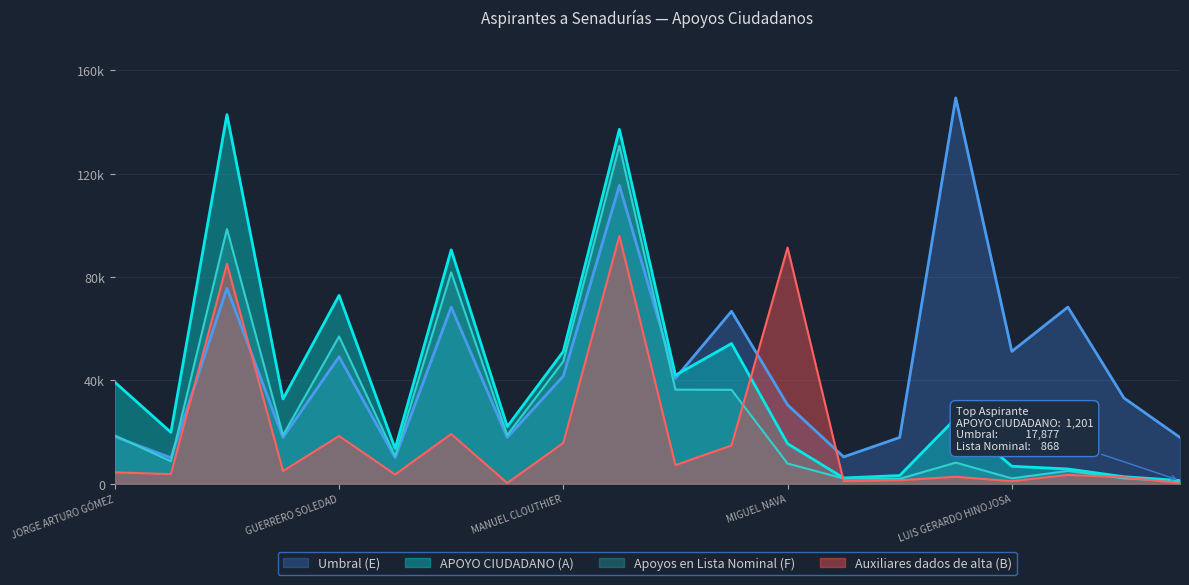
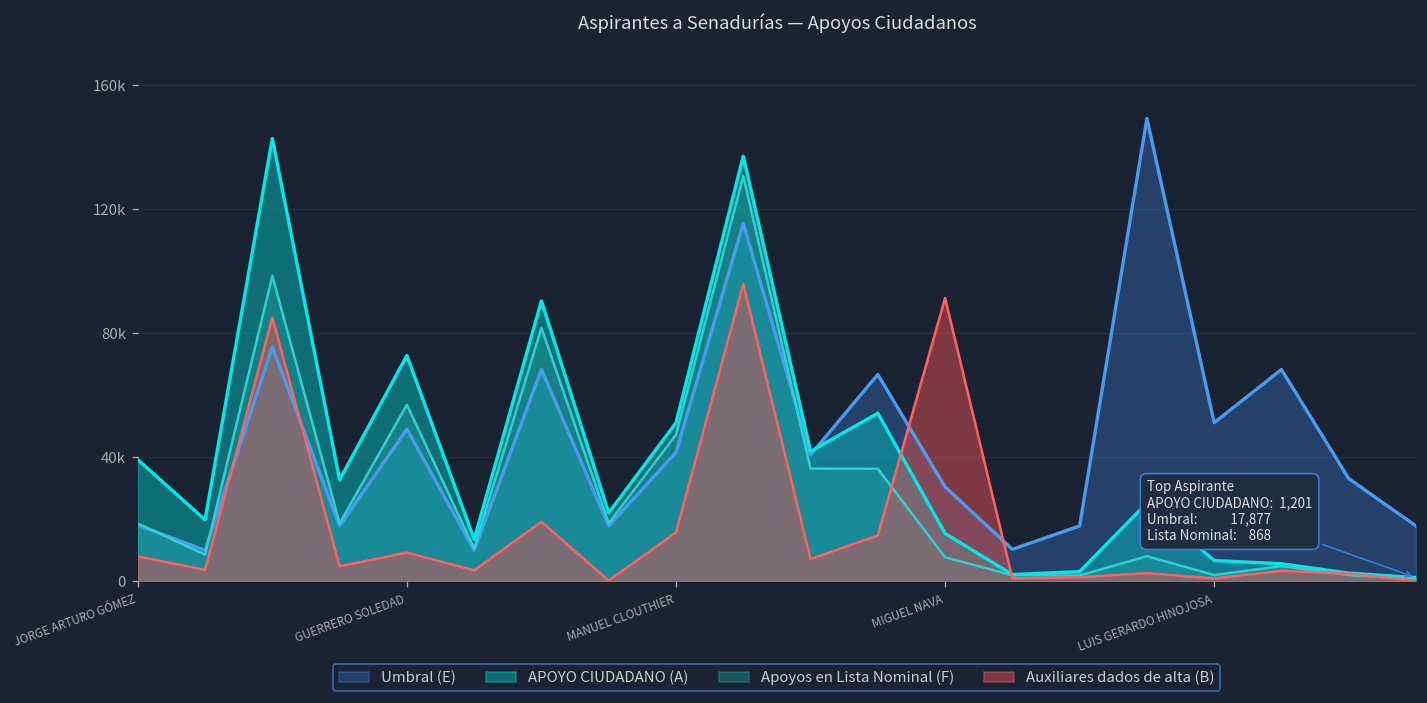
Auxiliares dados de alta (B), JORGE ARTURO GÓMEZ: 4000 -> 8000
Auxiliares dados de alta (B), GUERRERO SOLEDAD: 18000 -> 9000
